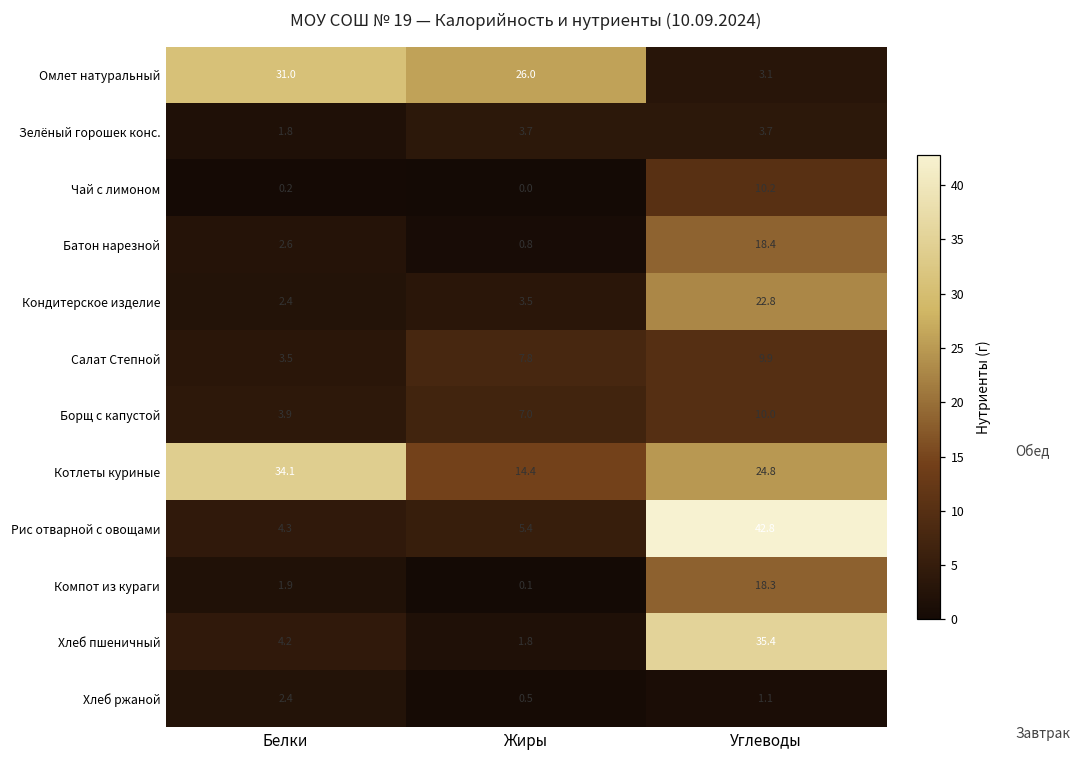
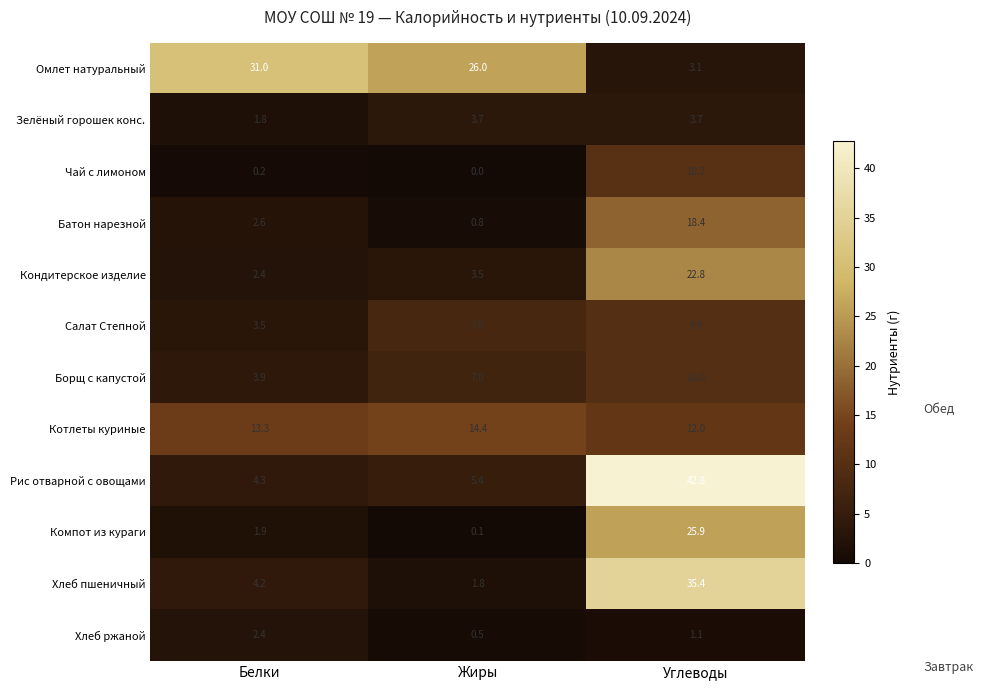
Котлеты куриные, Белки: 34.1 -> 13.3
Котлеты куриные, Углеводы: 24.8 -> 12.0
Компот из кураги, Углеводы: 18.3 -> 25.9
